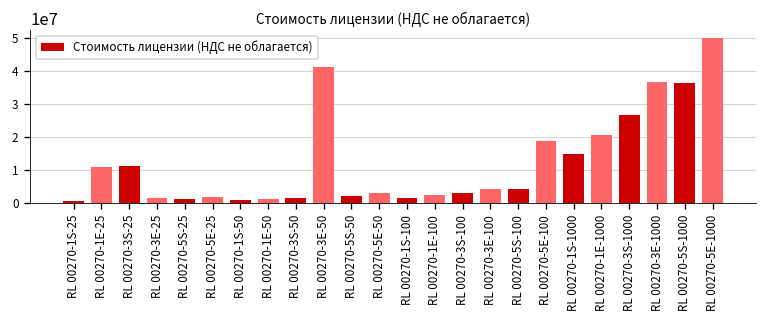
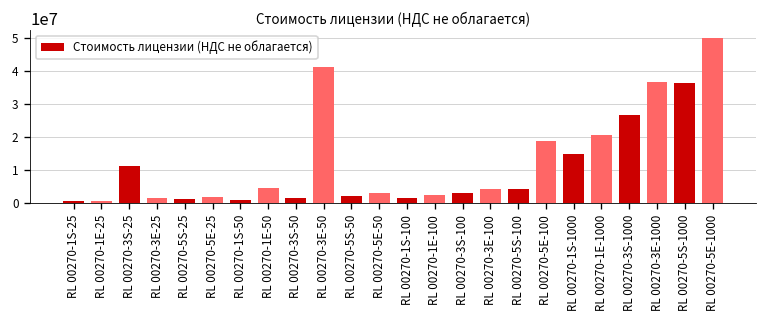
RL 00270-1E-25: 11000000 -> 1000000
RL 00270-1E-50: 1000000 -> 5000000
